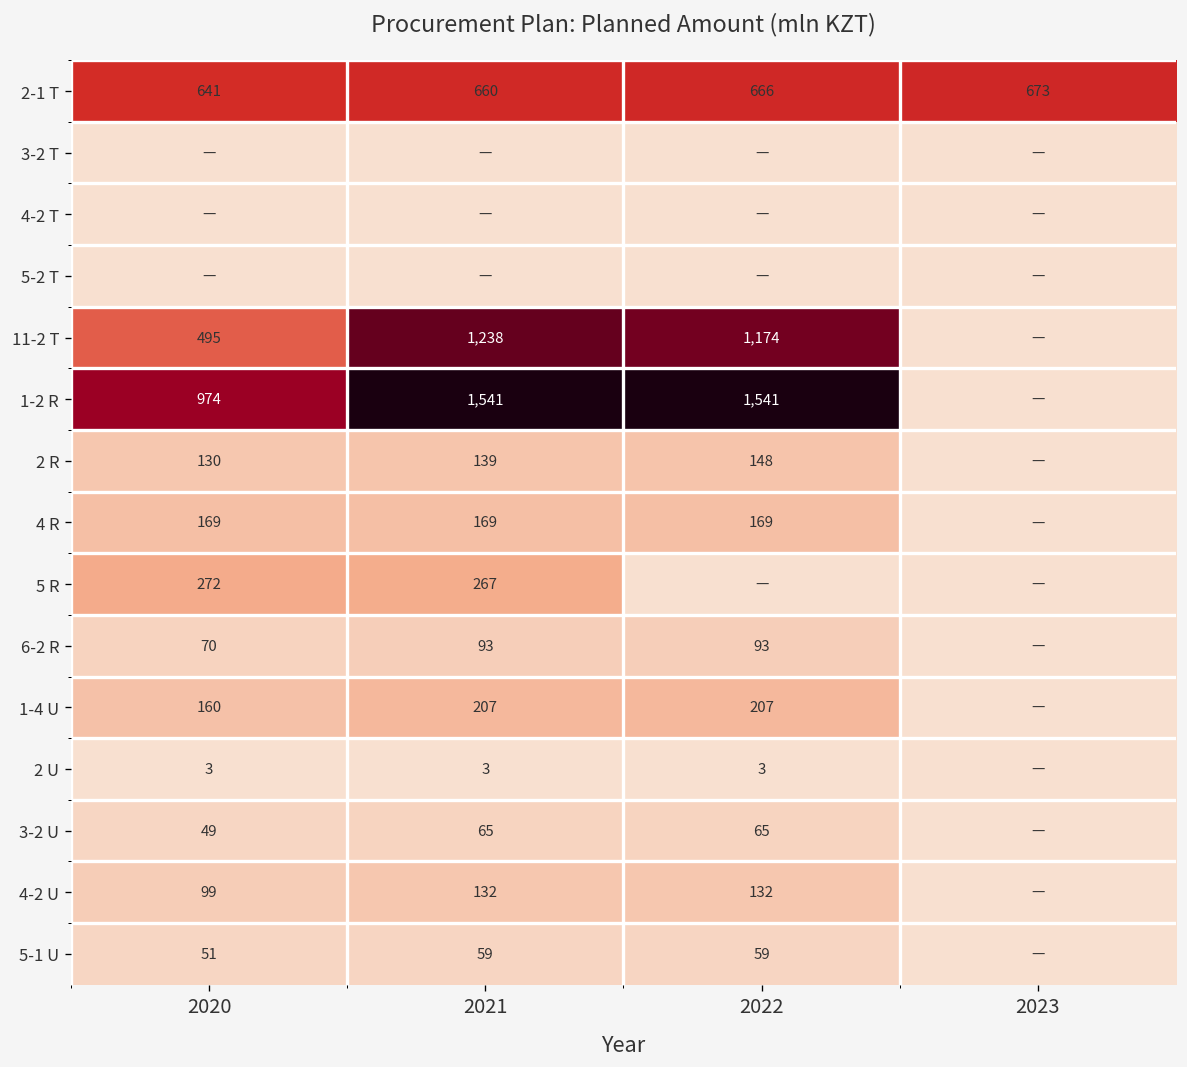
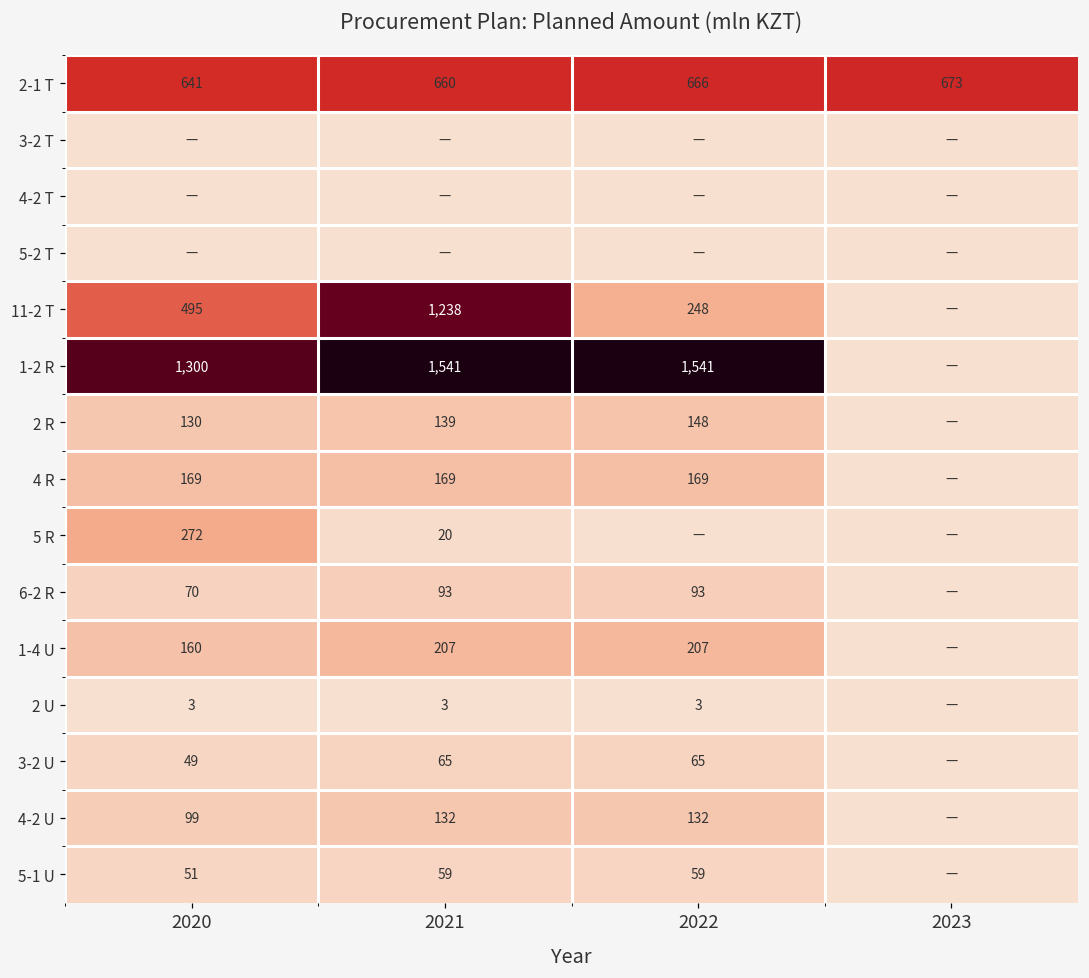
11-2 T, 2022: 1,174 -> 248
1-2 R, 2020: 974 -> 1,300
5 R, 2021: 267 -> 20
